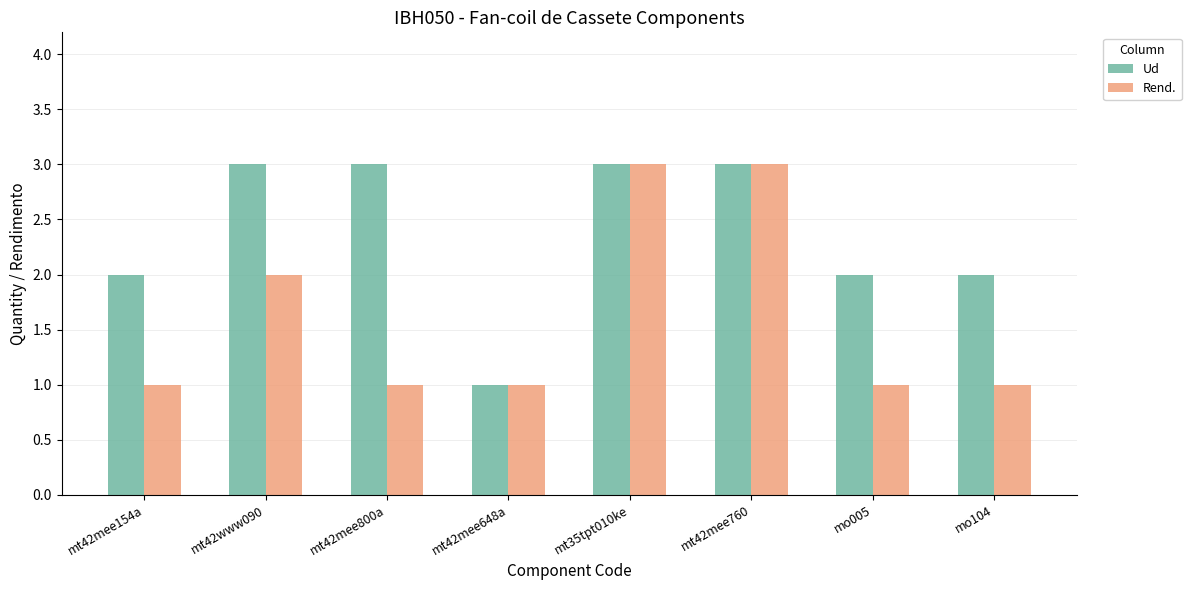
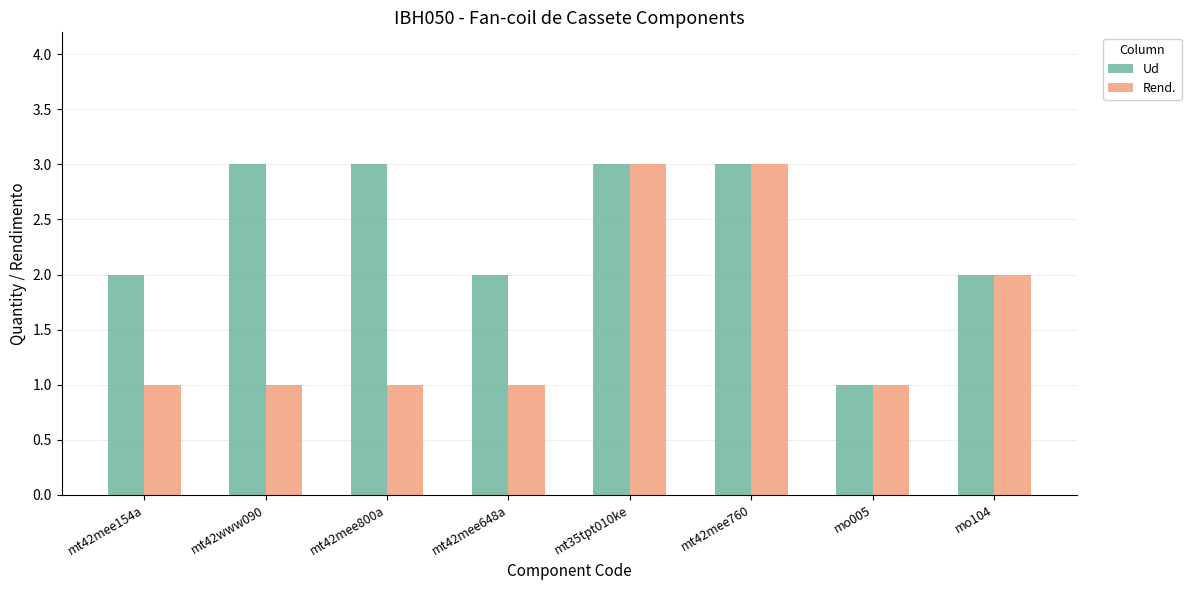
Rend., mt42www090: 2 -> 1
Ud, mt42mee648a: 1 -> 2
Ud, mo005: 2 -> 1
Rend., mo104: 1 -> 2
